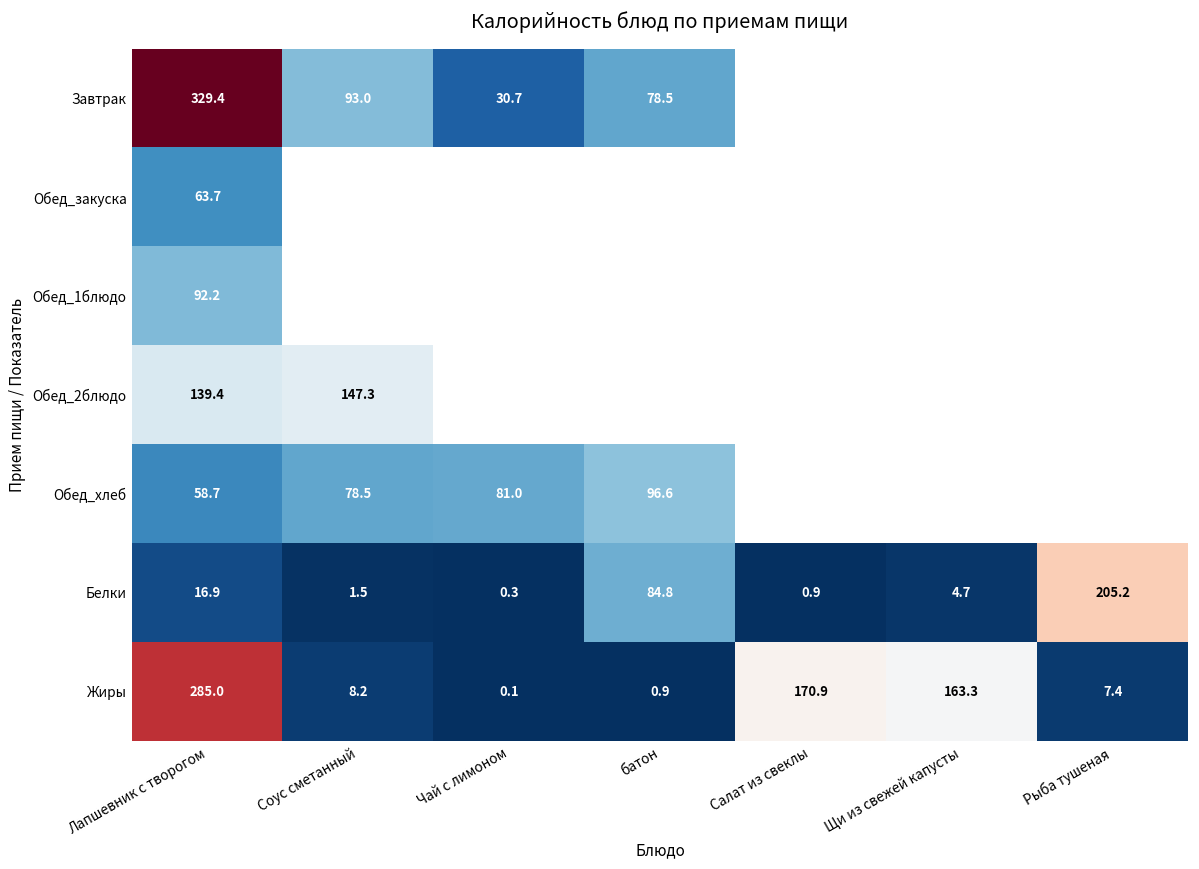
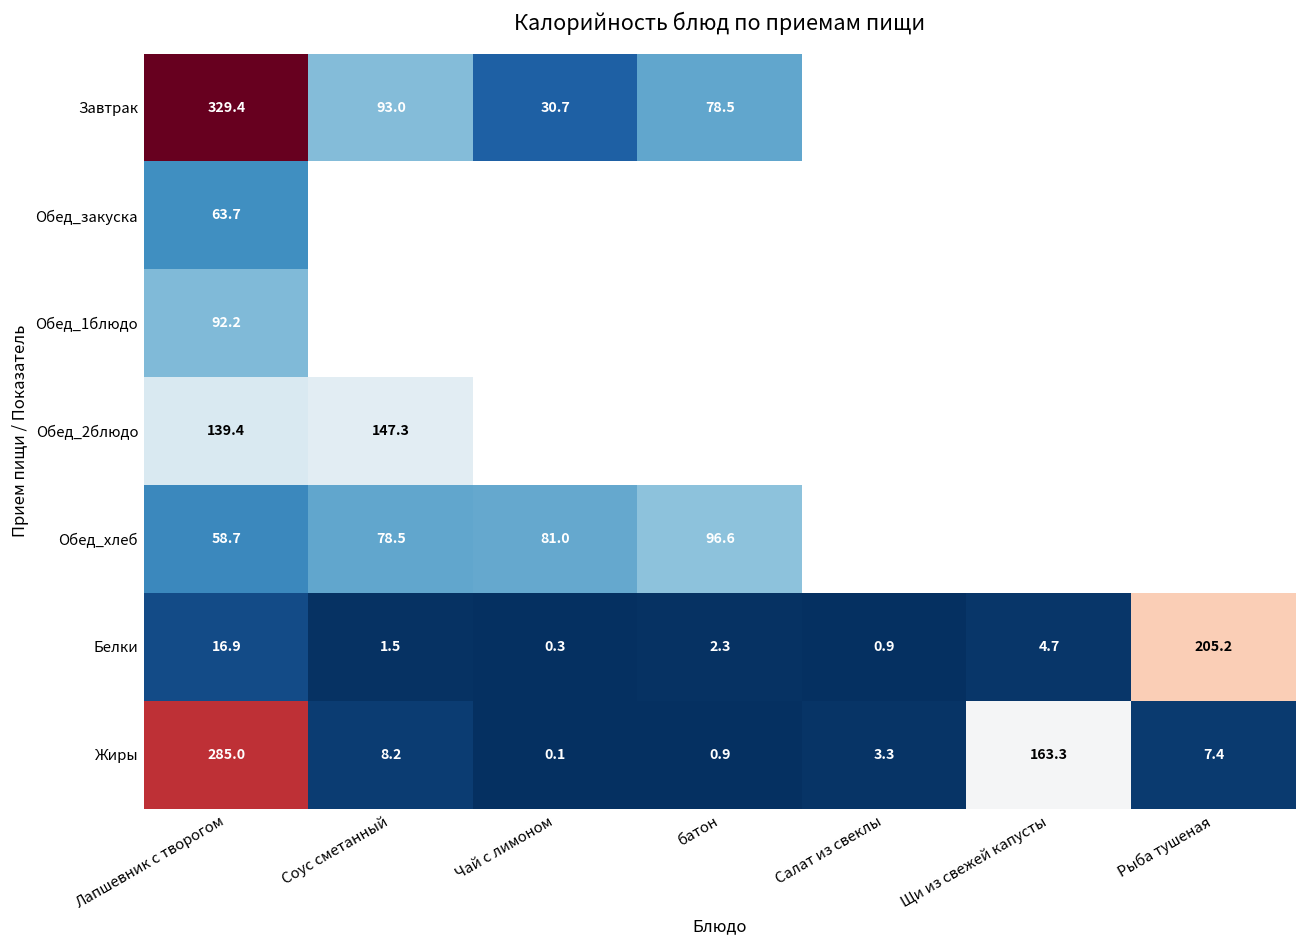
Белки, батон: 84.8 -> 2.3
Жиры, Салат из свеклы: 170.9 -> 3.3
